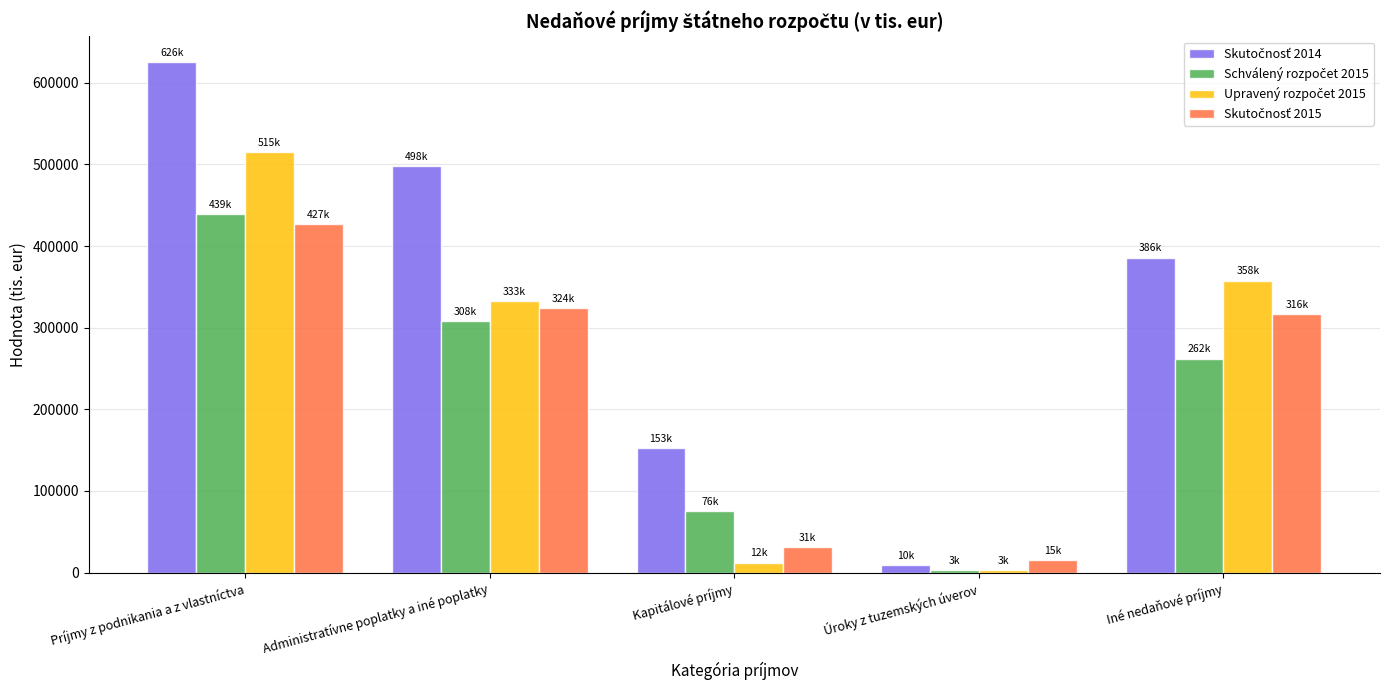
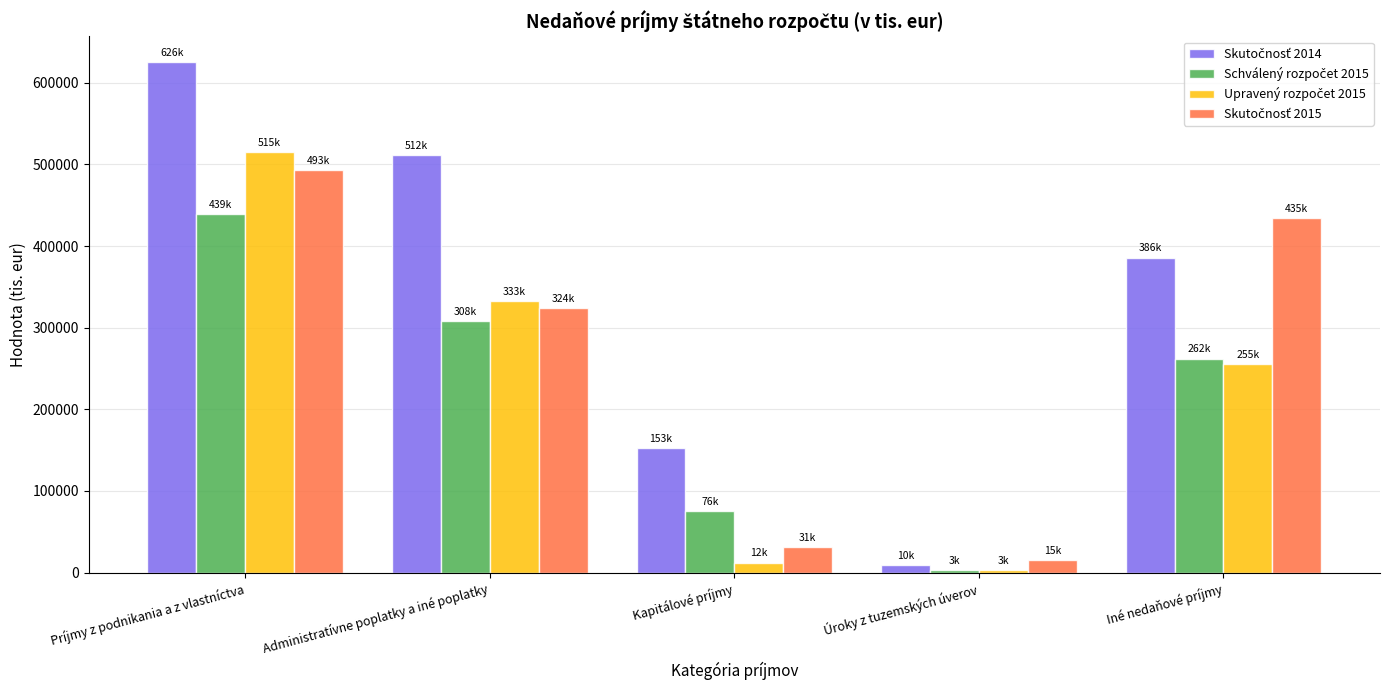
Skutočnosť 2015, Príjmy z podnikania a z vlastníctva: 427k -> 493k
Skutočnosť 2014, Administratívne poplatky a iné poplatky: 498k -> 512k
Upravený rozpočet 2015, Iné nedaňové príjmy: 358k -> 255k
Skutočnosť 2015, Iné nedaňové príjmy: 316k -> 435k
